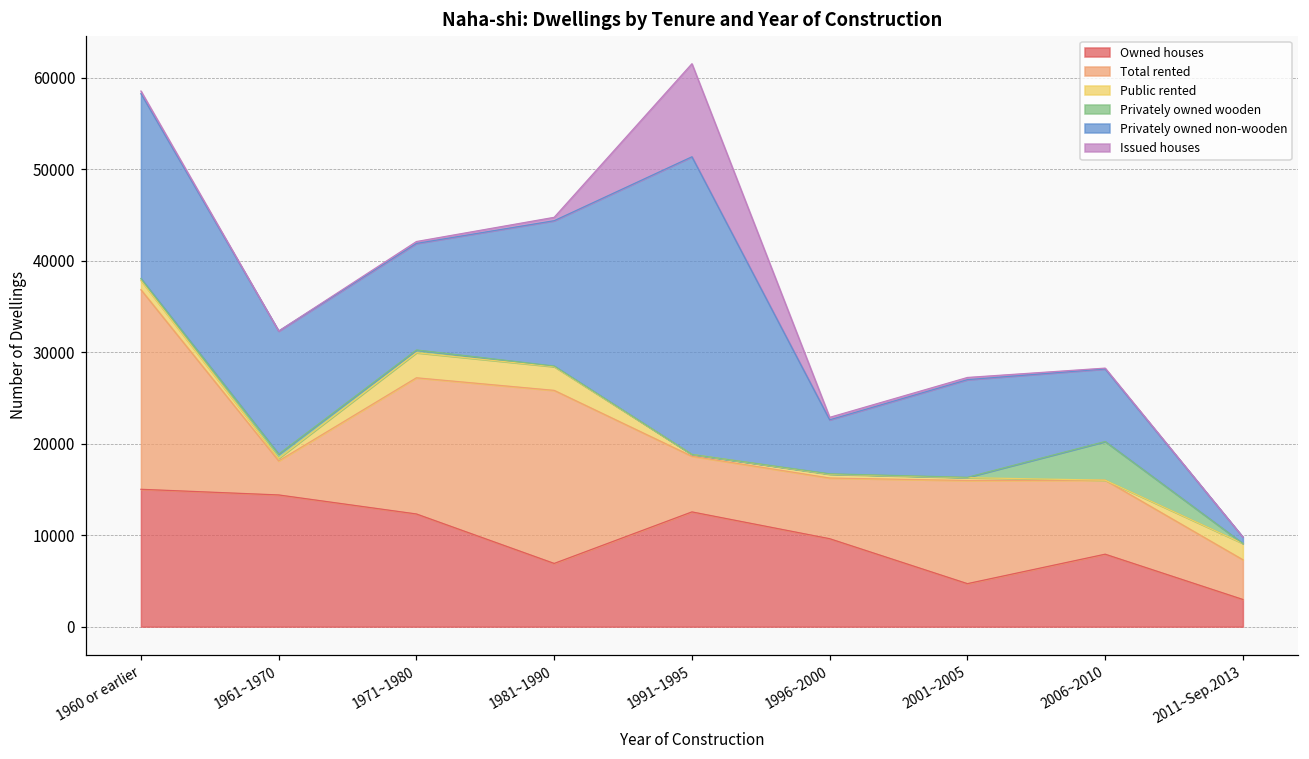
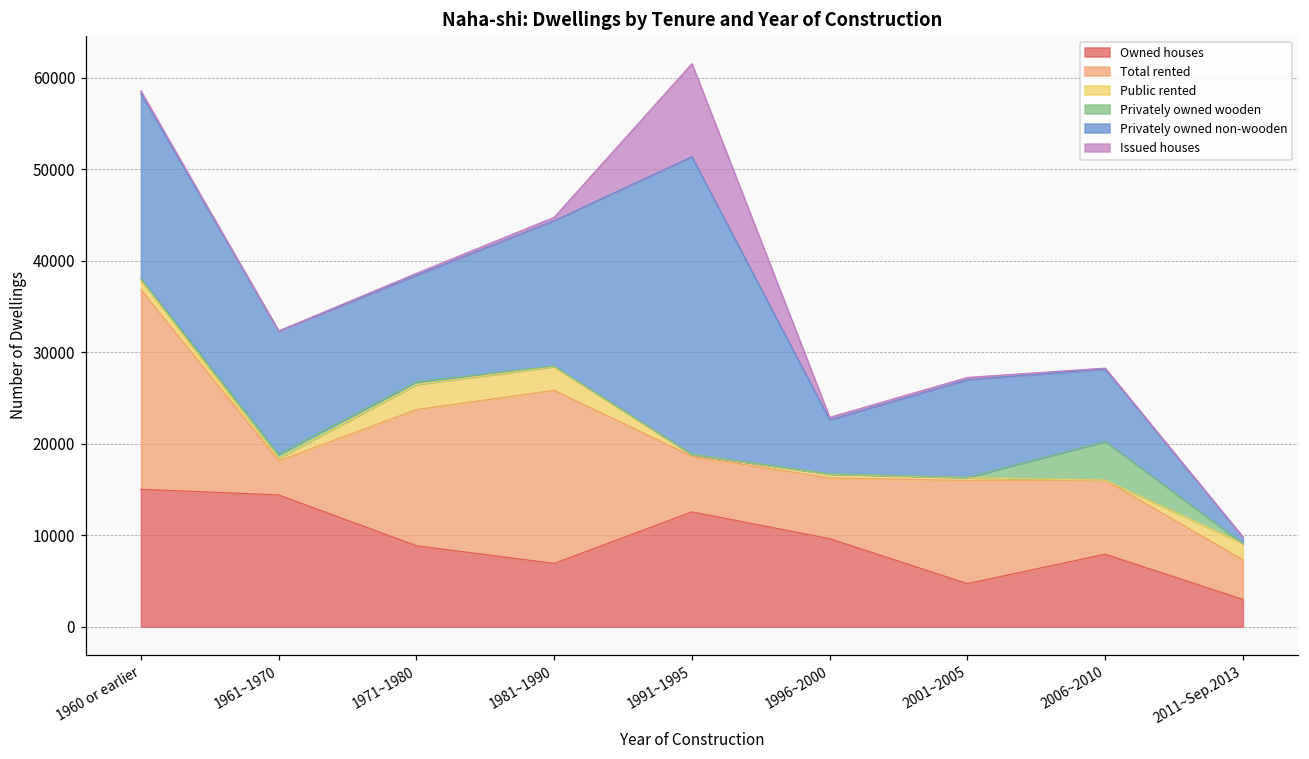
Owned houses, 1971~1980: 12000 -> 9000
